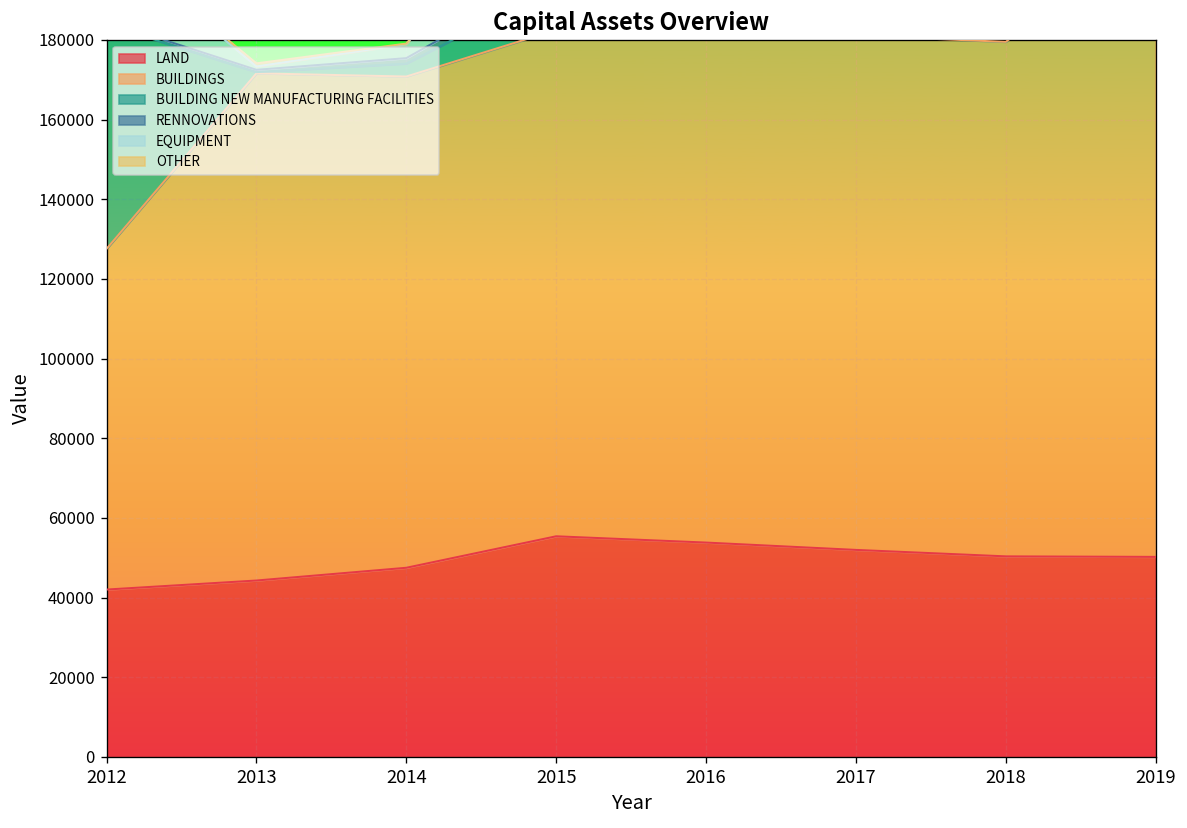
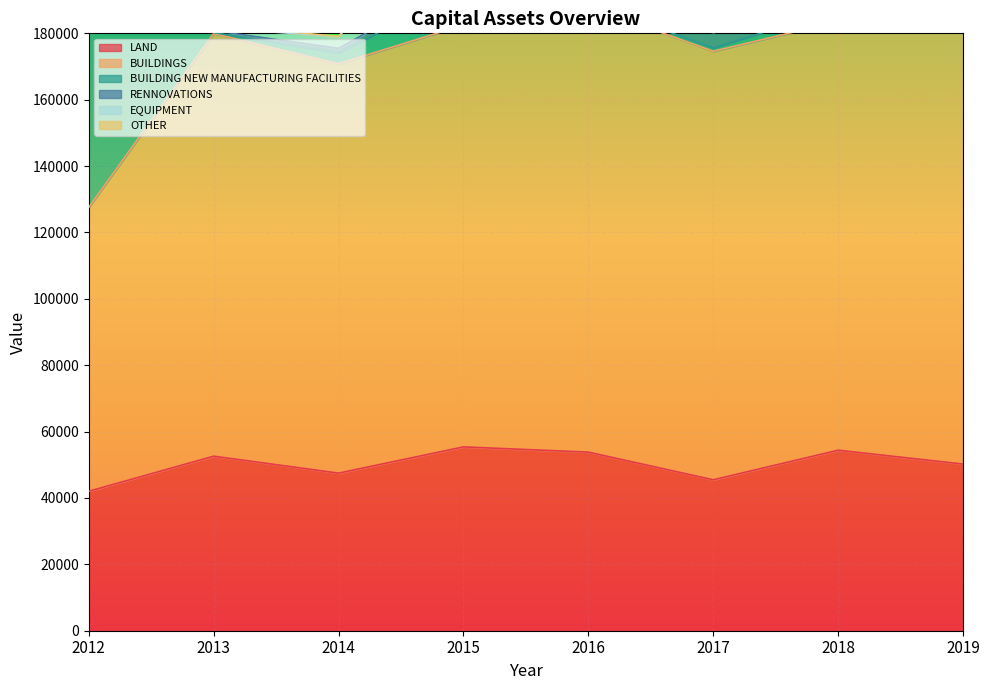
LAND, 2013: 44000 -> 53000
LAND, 2017: 52000 -> 45000
LAND, 2018: 50000 -> 54000
